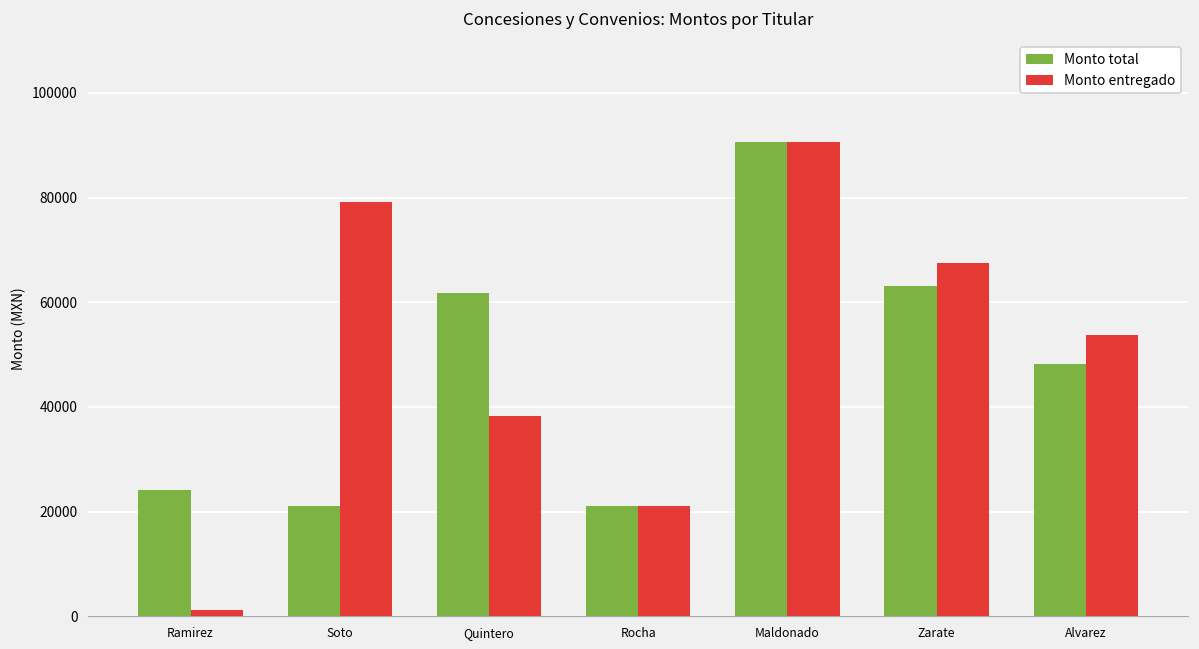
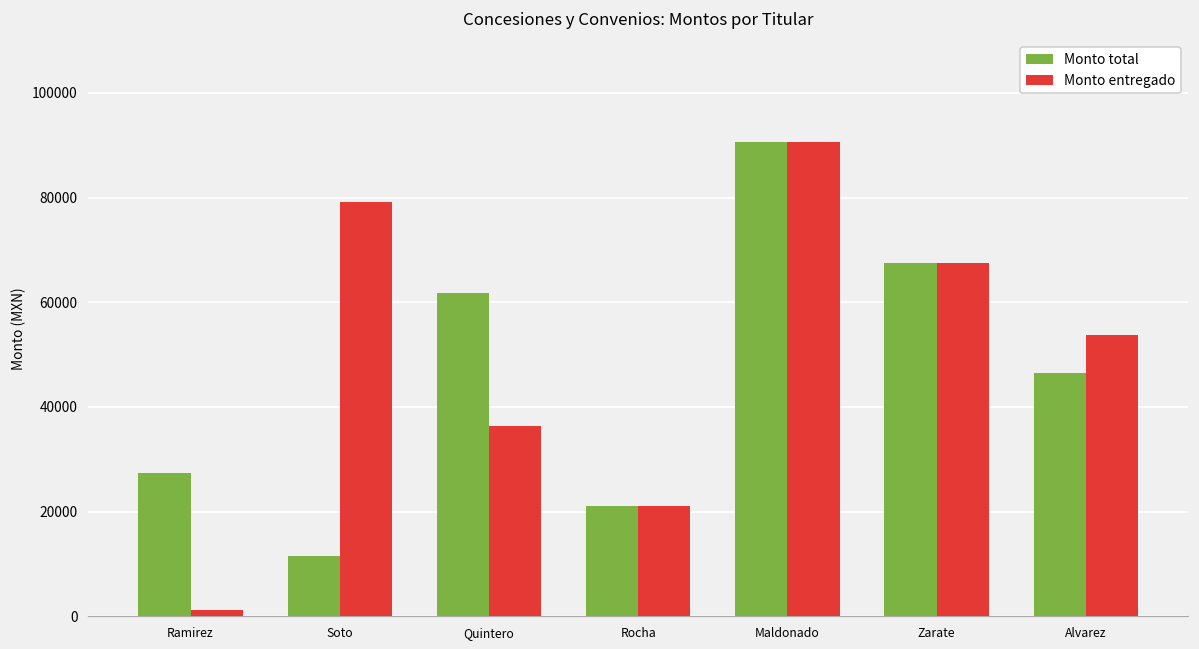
Monto total, Ramirez: 24000 -> 27000
Monto total, Soto: 21000 -> 12000
Monto entregado, Quintero: 38000 -> 36000
Monto total, Zarate: 63000 -> 68000
Monto total, Alvarez: 48000 -> 46000
